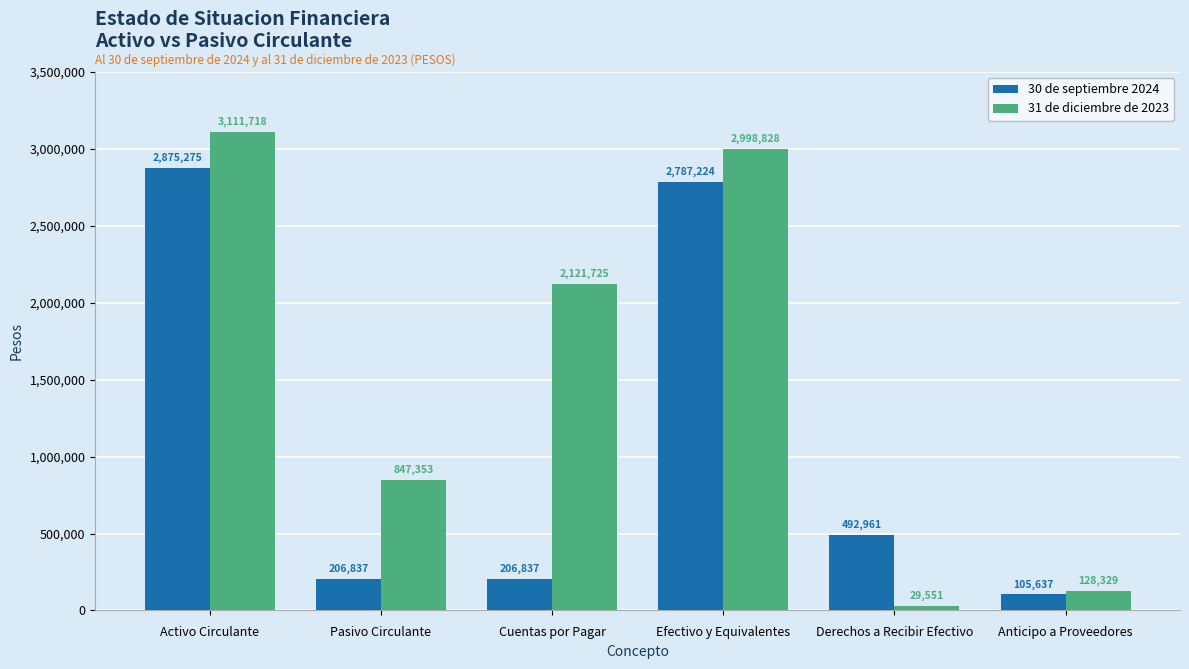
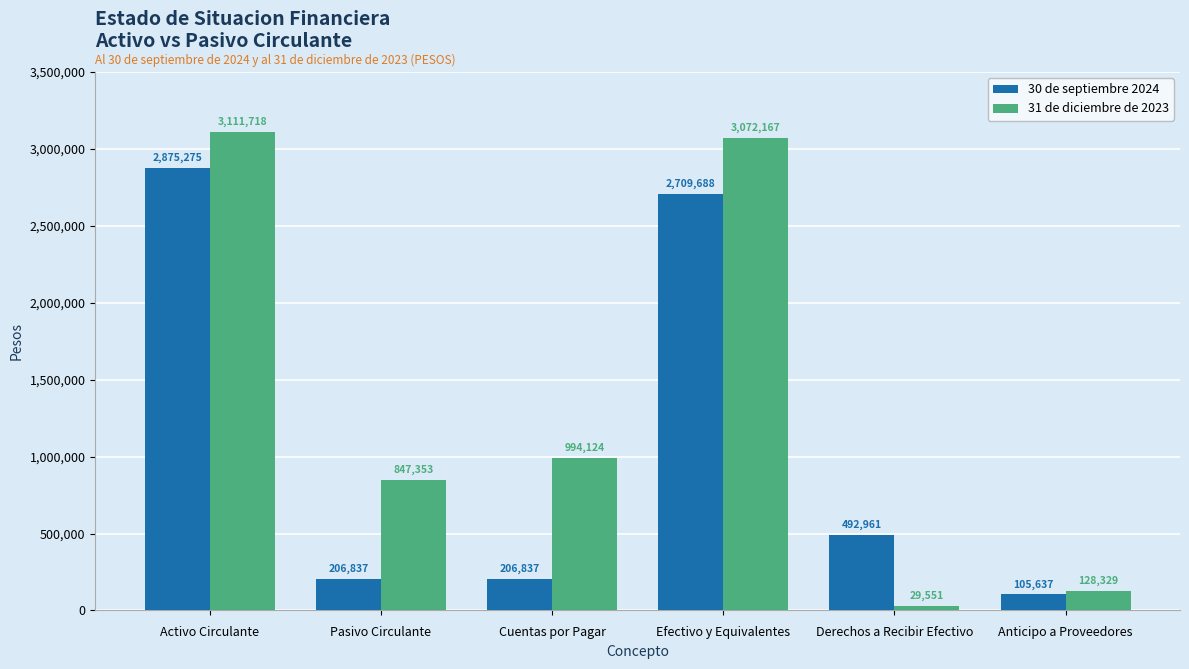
31 de diciembre de 2023, Cuentas por Pagar: 2,121,725 -> 994,124
30 de septiembre 2024, Efectivo y Equivalentes: 2,787,224 -> 2,709,688
31 de diciembre de 2023, Efectivo y Equivalentes: 2,998,828 -> 3,072,167
